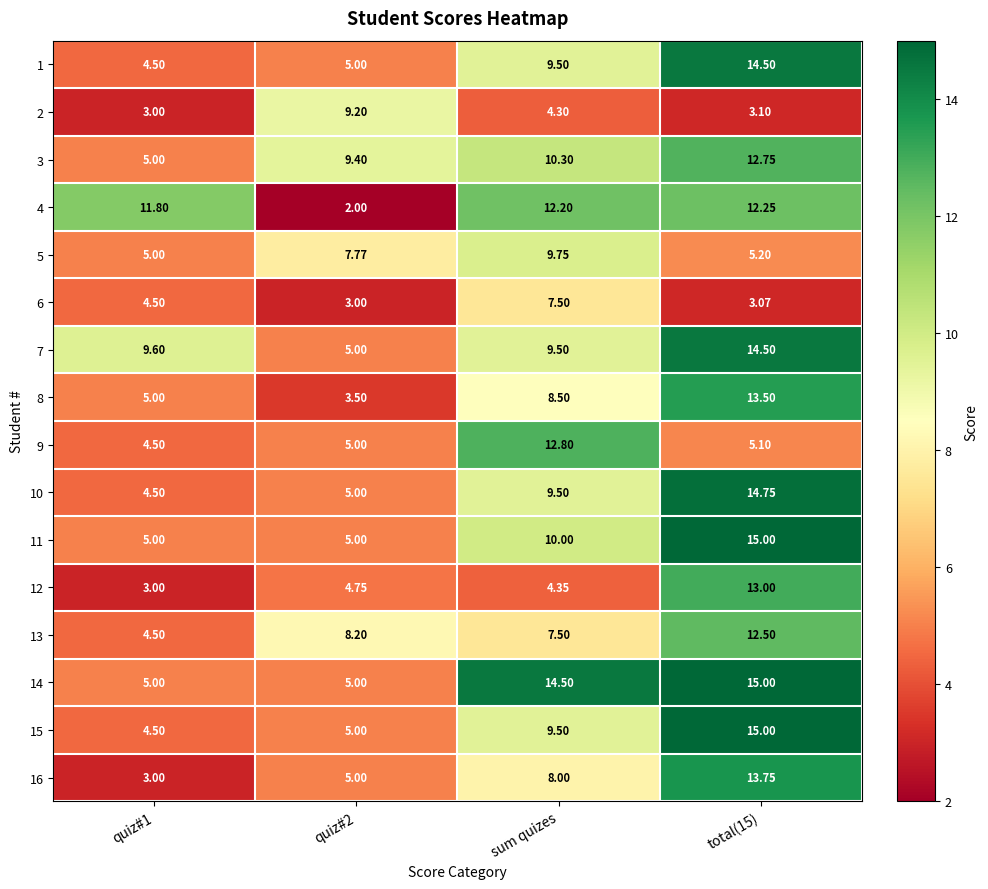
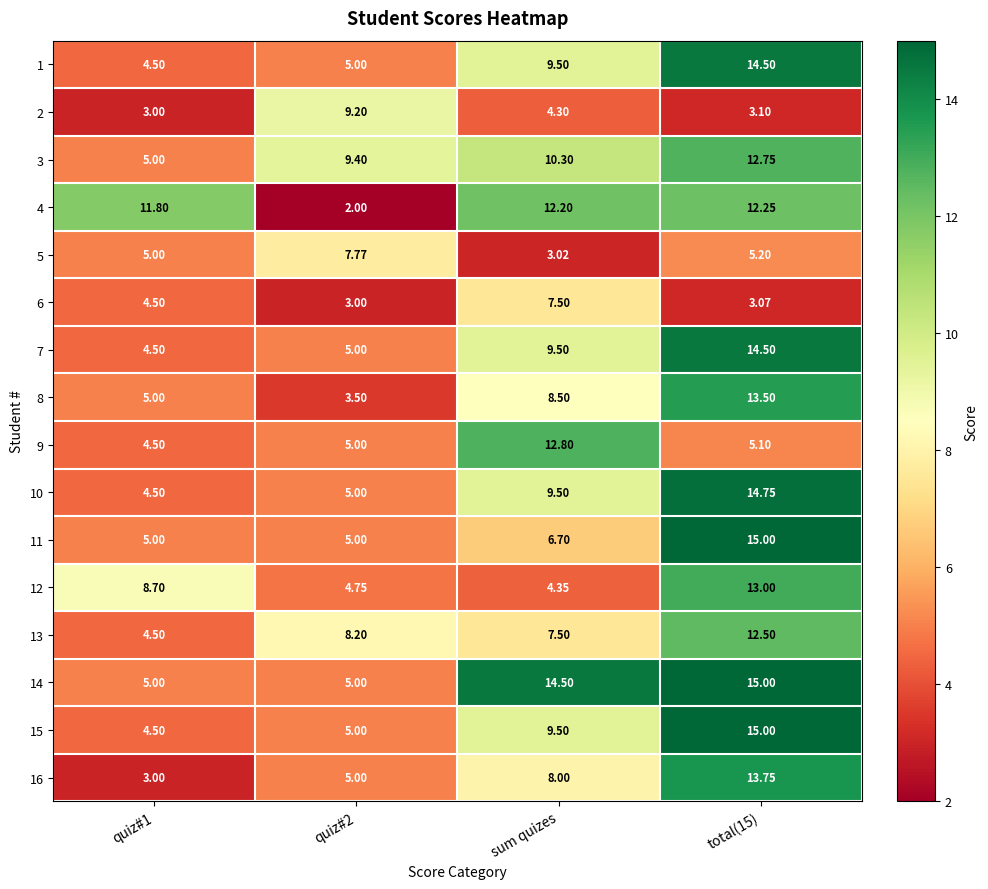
5, sum quizes: 9.75 -> 3.02
7, quiz#1: 9.60 -> 4.50
11, sum quizes: 10.00 -> 6.70
12, quiz#1: 3.00 -> 8.70
